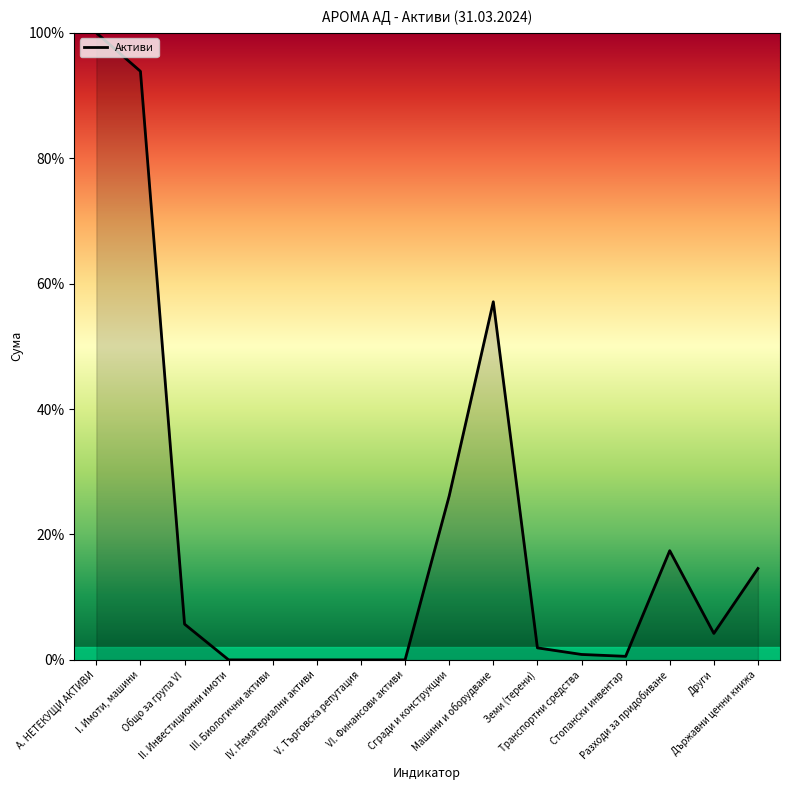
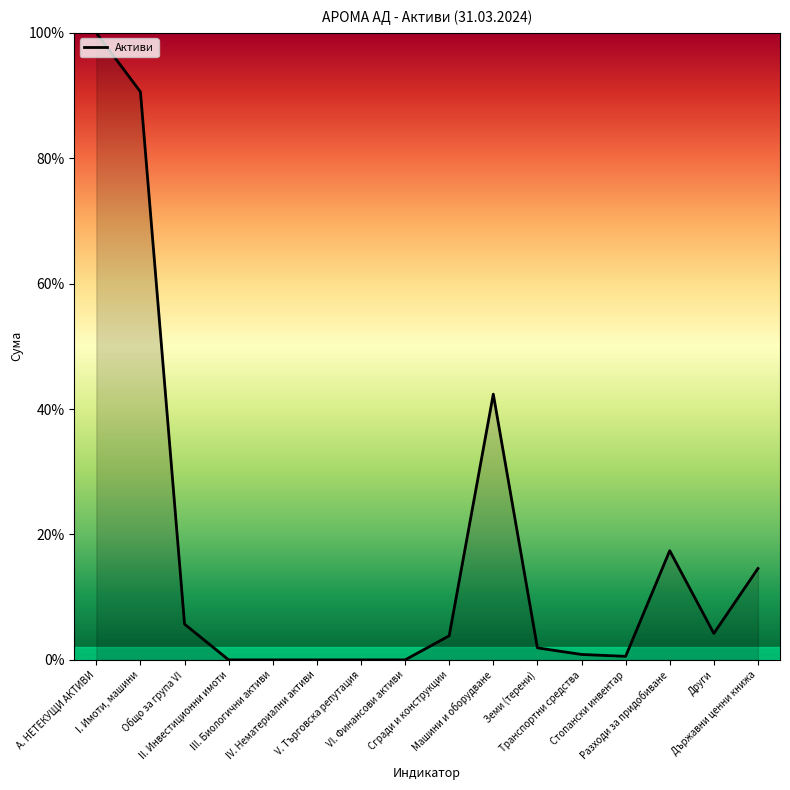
I. Имоти, машини: 94% -> 91%
Сгради и конструкции: 26% -> 4%
Машини и оборудване: 57% -> 42%
